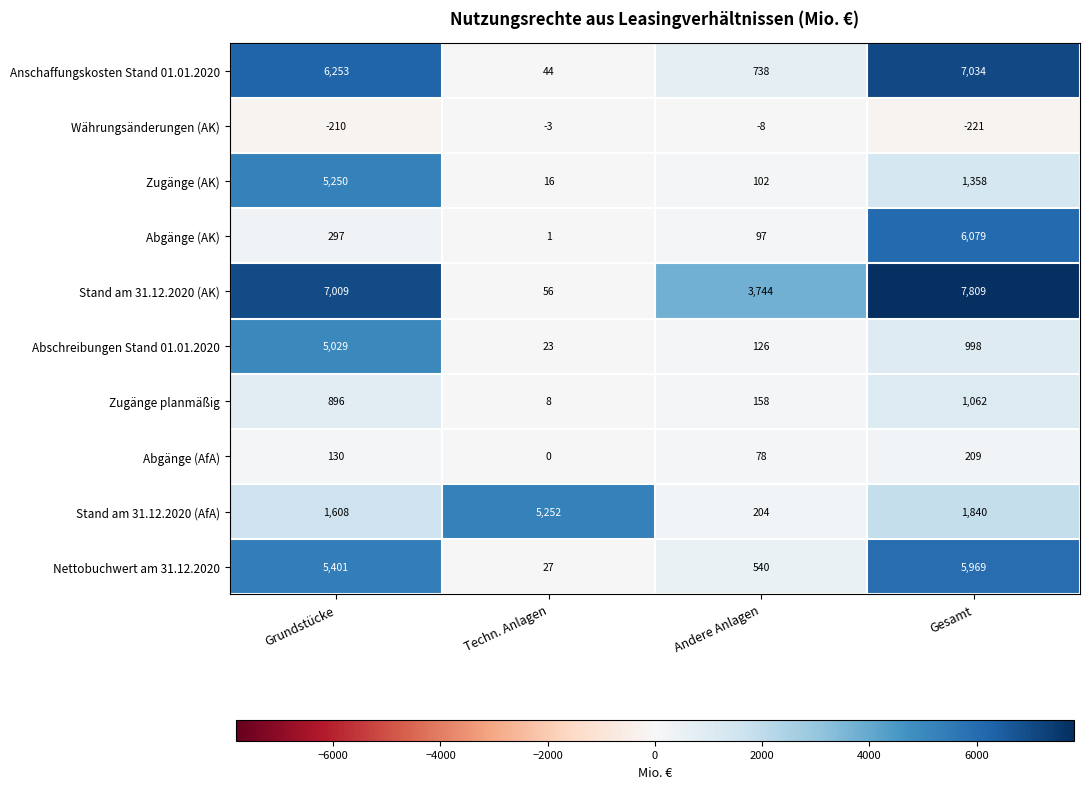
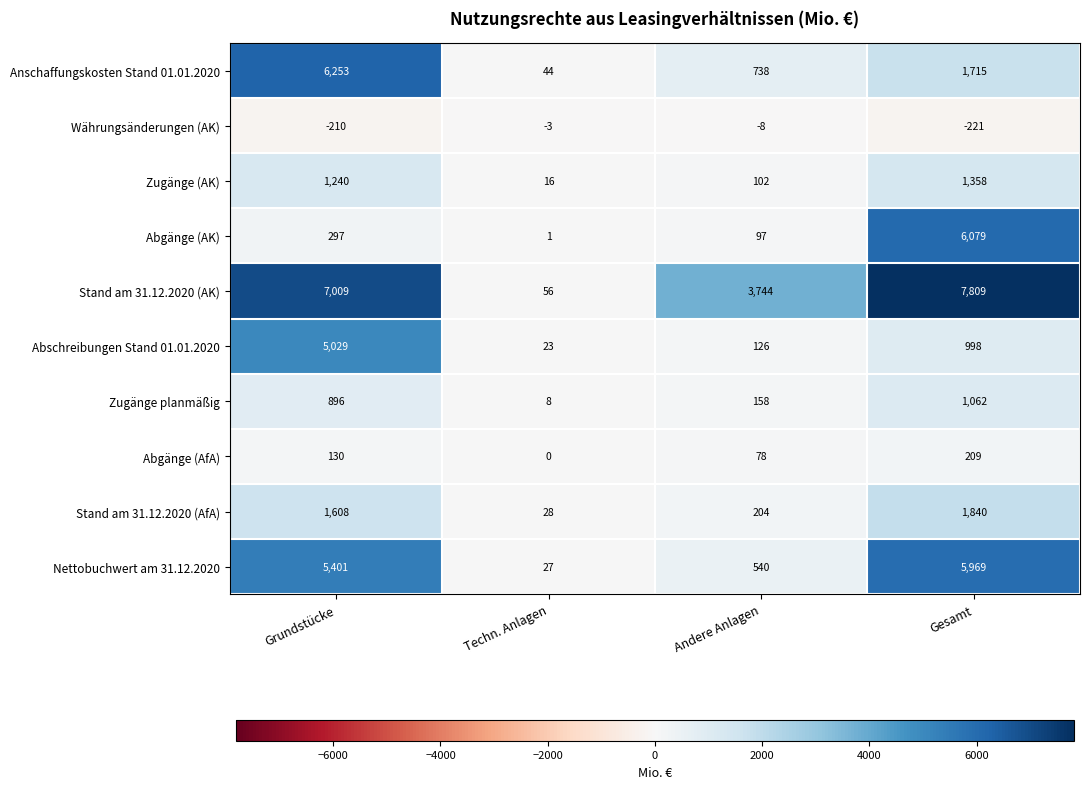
Anschaffungskosten Stand 01.01.2020, Gesamt: 7,034 -> 1,715
Zugänge (AK), Grundstücke: 5,250 -> 1,240
Stand am 31.12.2020 (AfA), Techn. Anlagen: 5,252 -> 28
